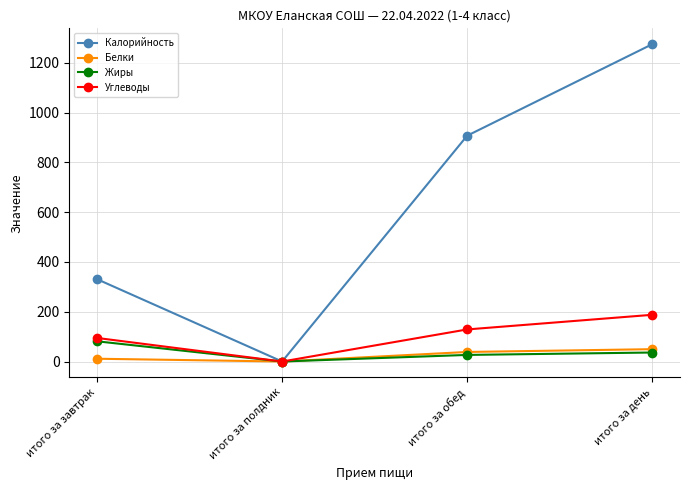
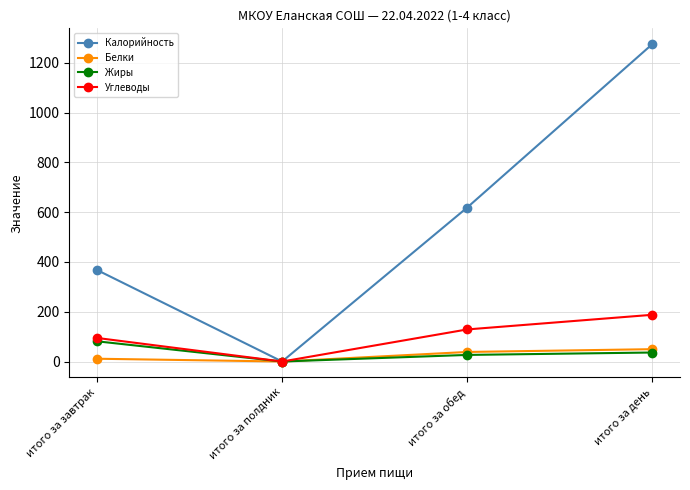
Калорийность, итого за завтрак: 330 -> 370
Калорийность, итого за обед: 910 -> 620
